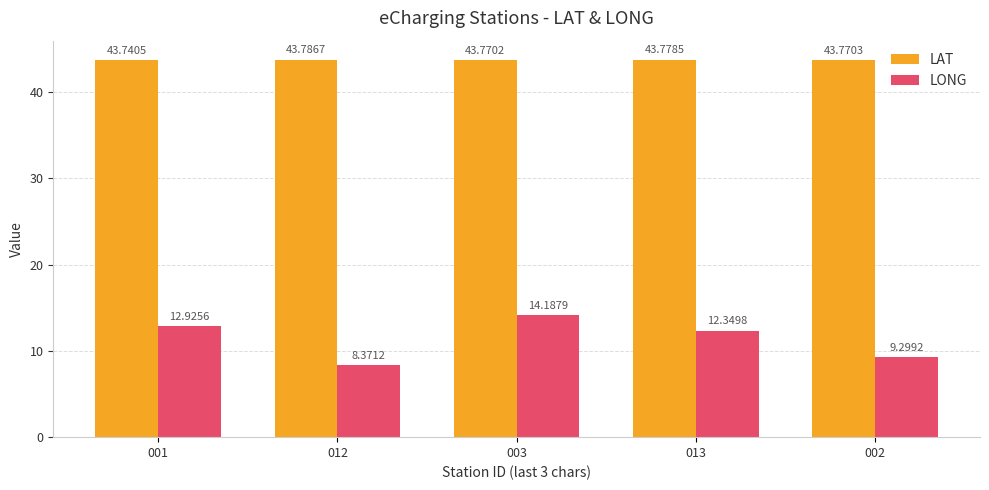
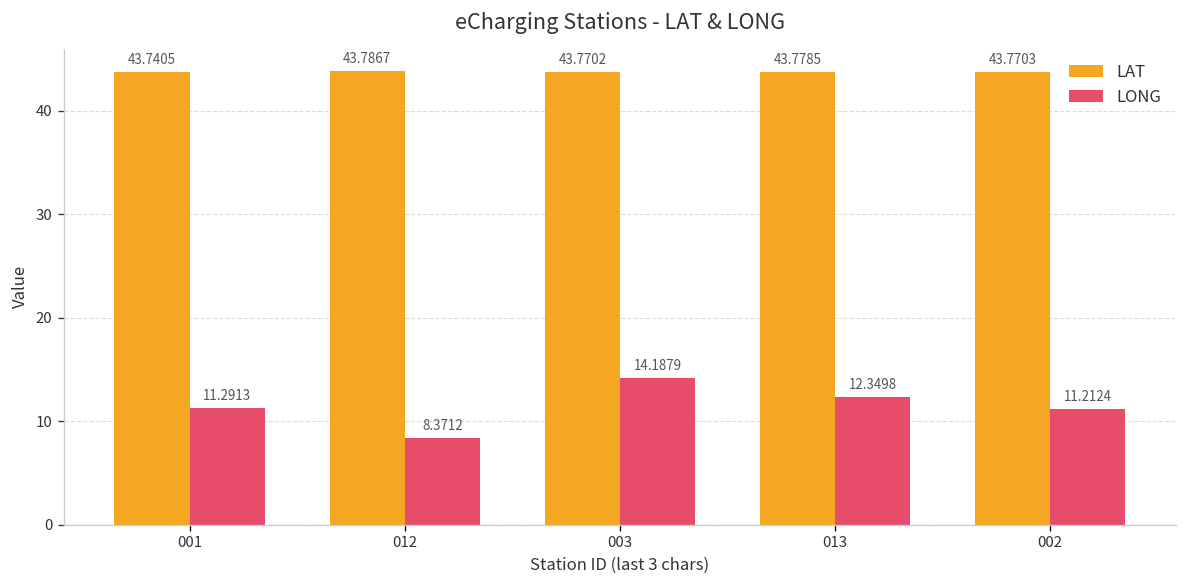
LONG, 001: 12.9256 -> 11.2913
LONG, 002: 9.2992 -> 11.2124
